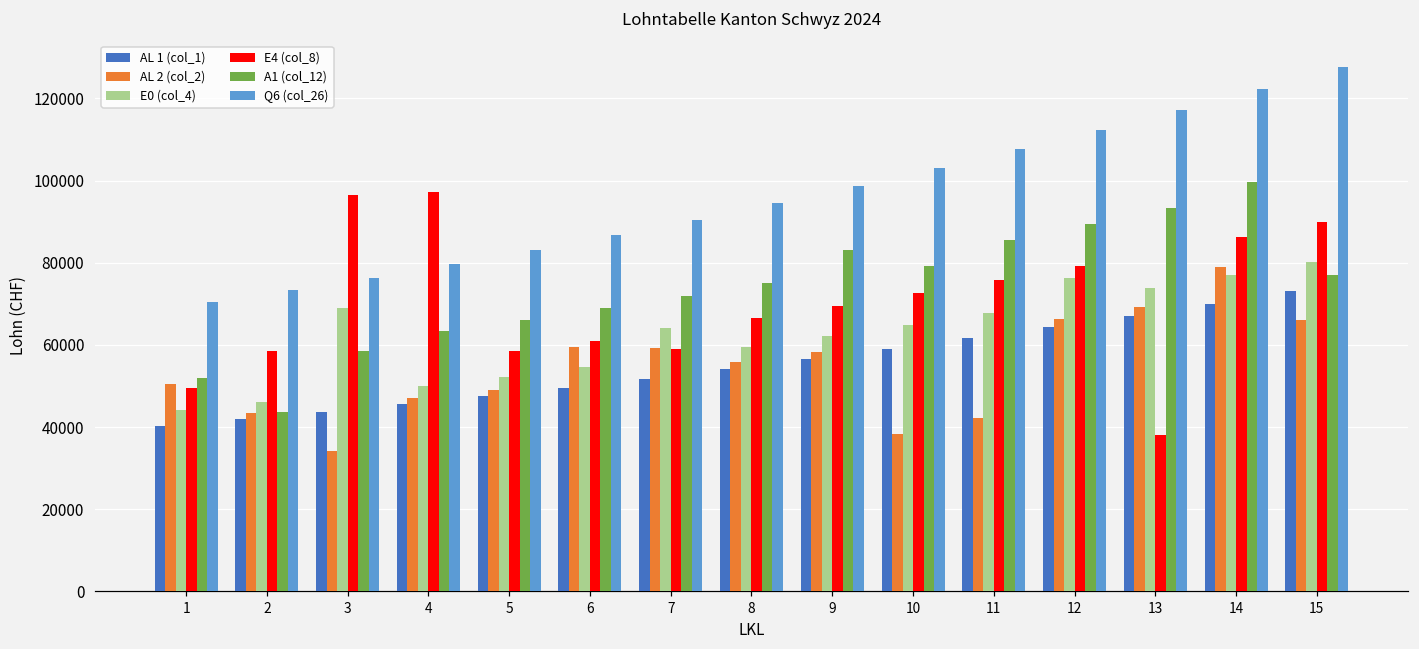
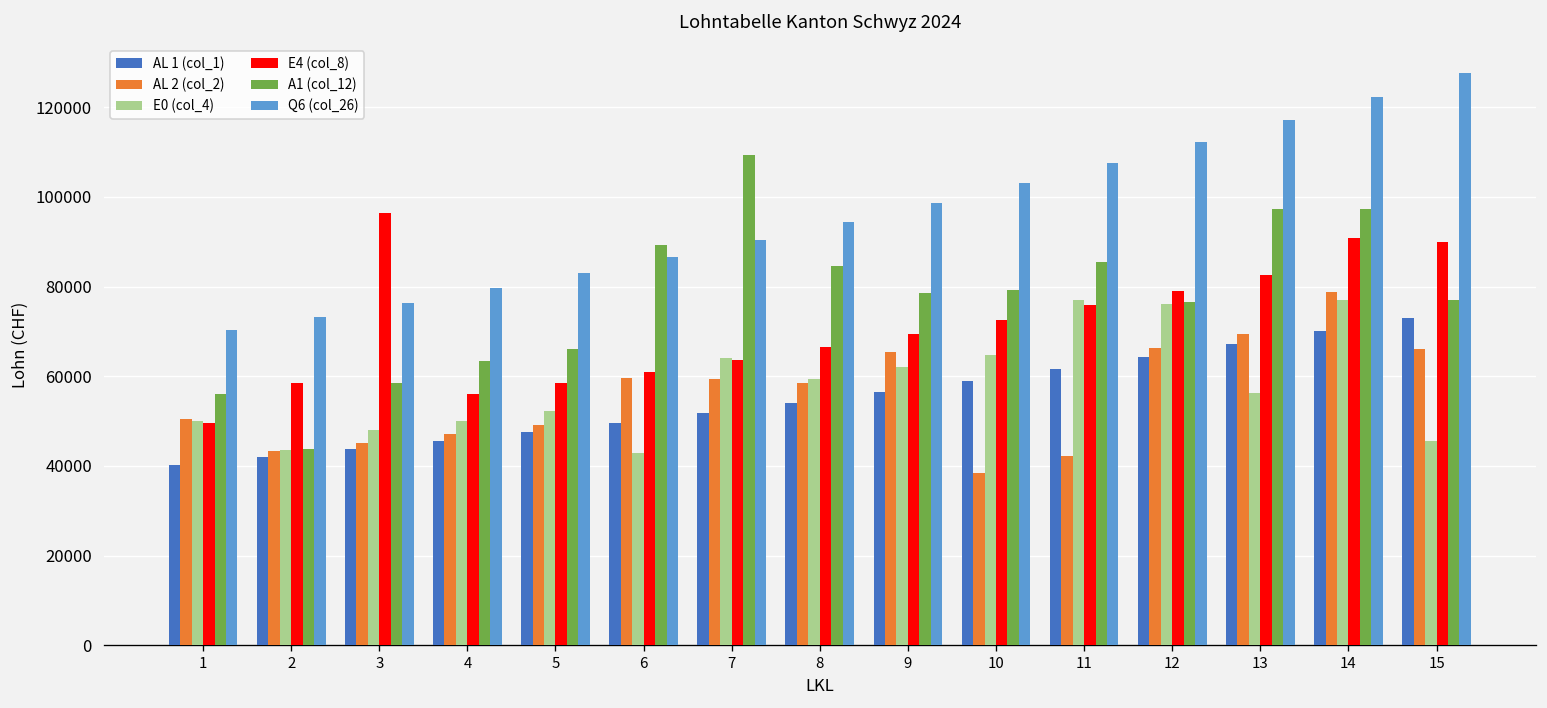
E0 (col_4), 1: 44000 -> 50000
A1 (col_12), 1: 52000 -> 56000
E0 (col_4), 2: 46000 -> 44000
AL 2 (col_2), 3: 34000 -> 45000
E0 (col_4), 3: 69000 -> 48000
E4 (col_8), 4: 97000 -> 56000
E0 (col_4), 6: 55000 -> 43000
A1 (col_12), 6: 69000 -> 89000
E4 (col_8), 7: 59000 -> 64000
A1 (col_12), 7: 72000 -> 109000
AL 2 (col_2), 8: 56000 -> 59000
A1 (col_12), 8: 75000 -> 85000
AL 2 (col_2), 9: 58000 -> 65000
A1 (col_12), 9: 83000 -> 79000
E0 (col_4), 11: 68000 -> 77000
A1 (col_12), 12: 89000 -> 77000
E0 (col_4), 13: 74000 -> 56000
E4 (col_8), 13: 38000 -> 83000
A1 (col_12), 13: 93000 -> 97000
E4 (col_8), 14: 86000 -> 91000
A1 (col_12), 14: 100000 -> 97000
E0 (col_4), 15: 80000 -> 46000
